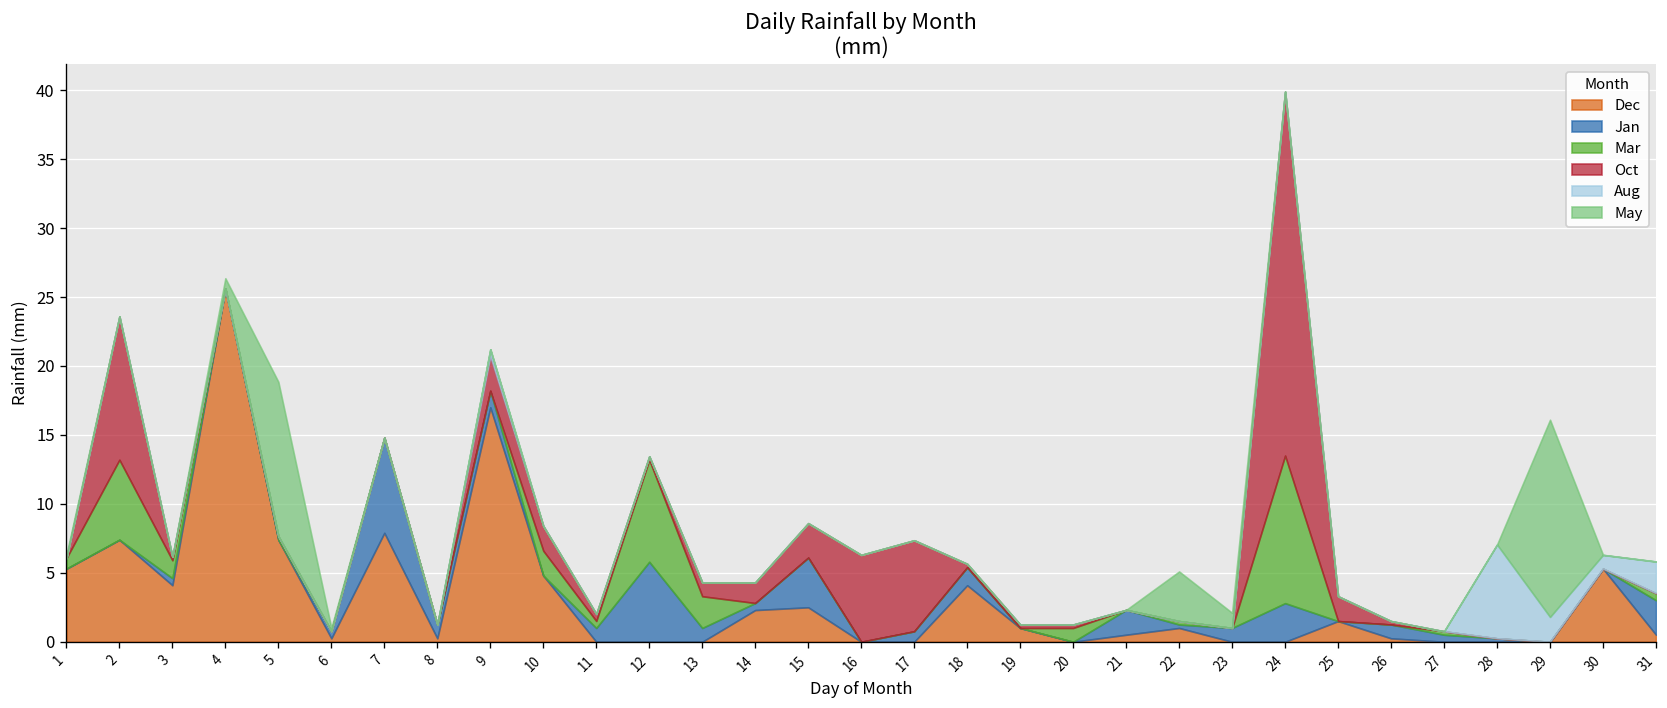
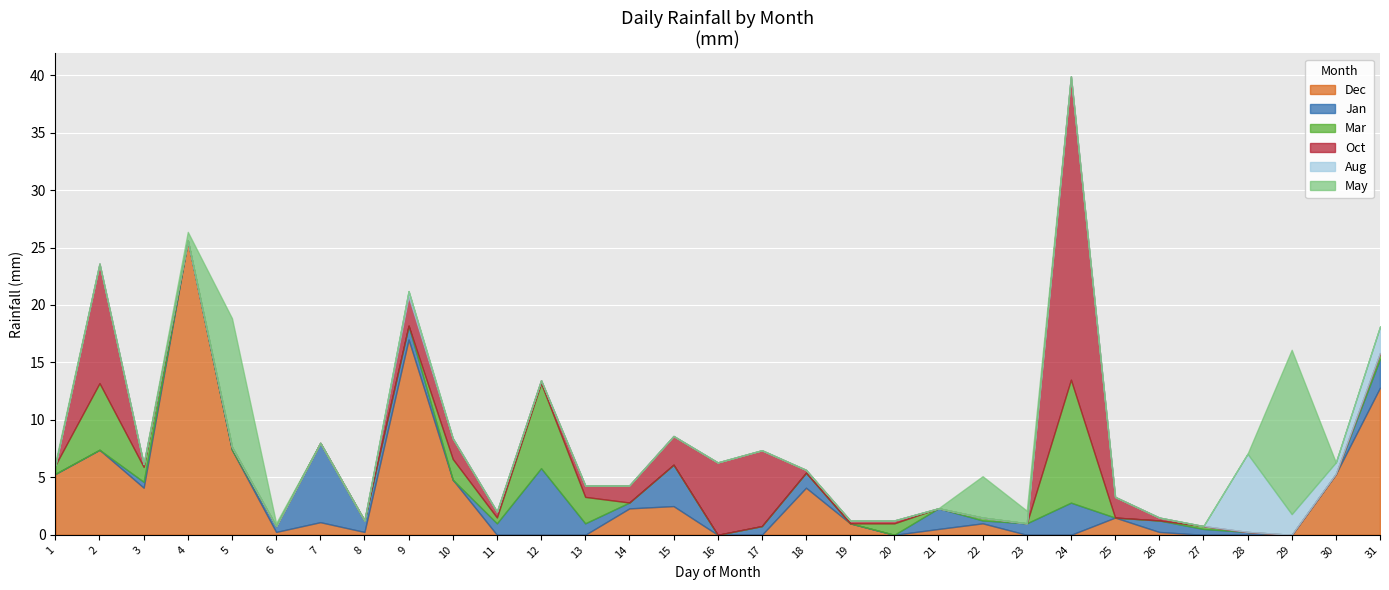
Dec, 7: 7.9 -> 1.1
Dec, 31: 0.5 -> 12.8
